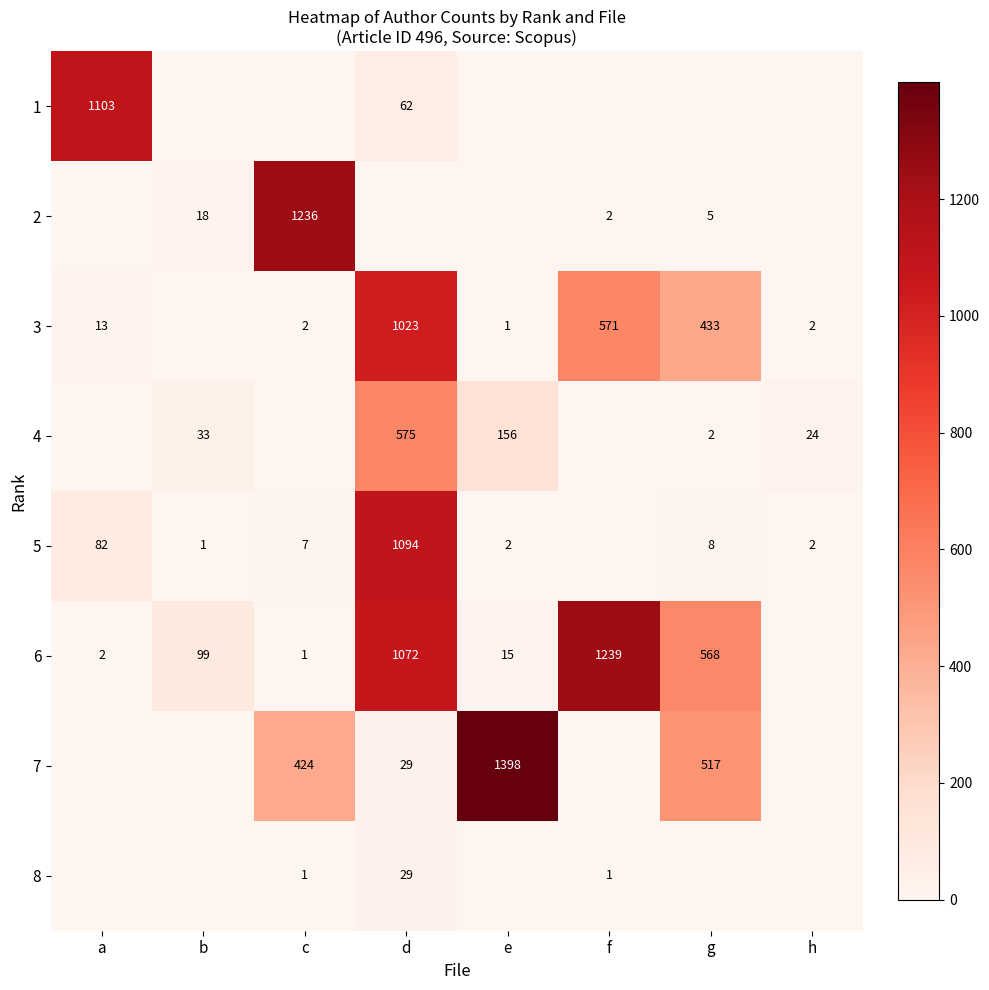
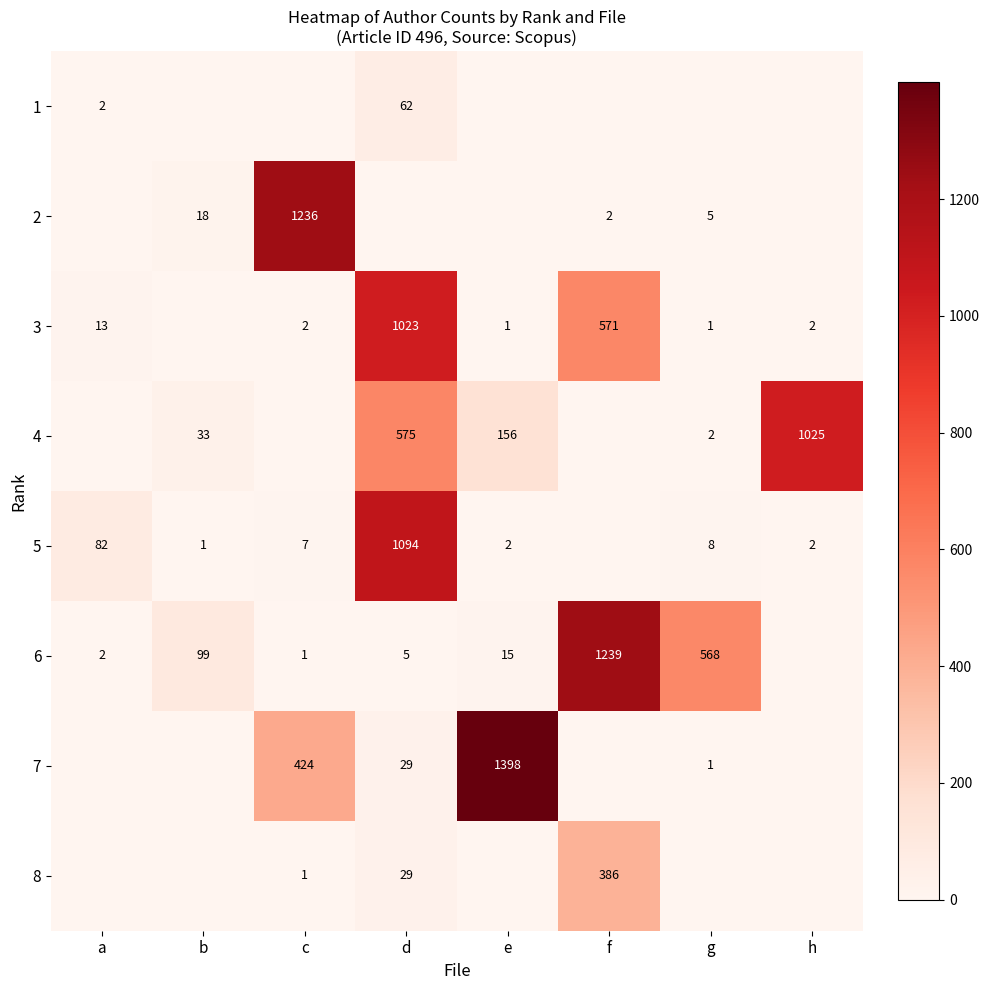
1, a: 1103 -> 2
3, g: 433 -> 1
4, h: 24 -> 1025
6, d: 1072 -> 5
7, g: 517 -> 1
8, f: 1 -> 386
